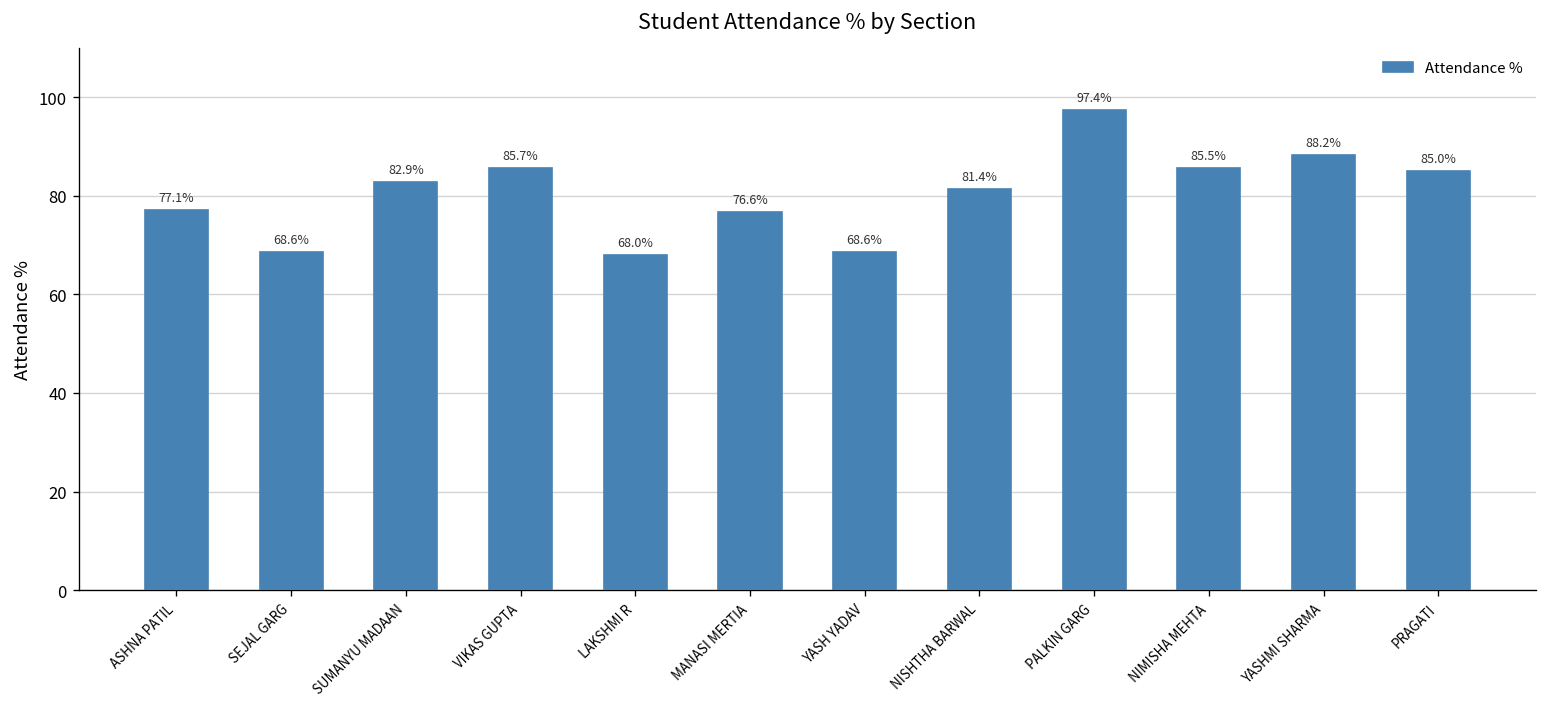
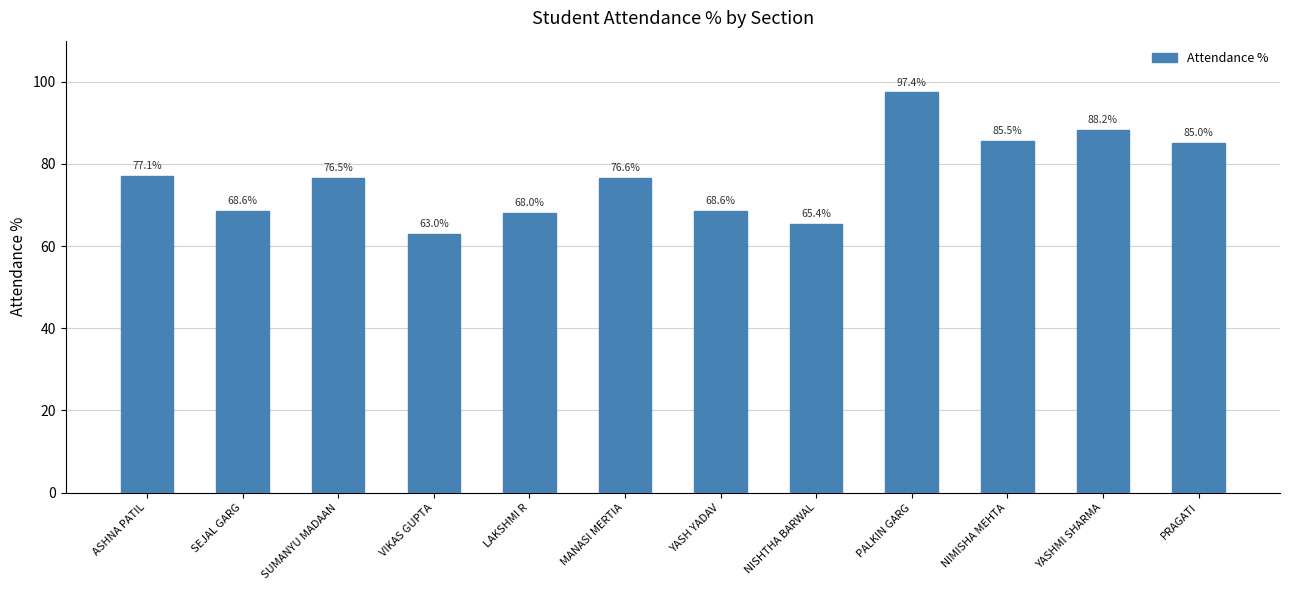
SUMANYU MADAAN: 82.9% -> 76.5%
VIKAS GUPTA: 85.7% -> 63.0%
NISHTHA BARWAL: 81.4% -> 65.4%
